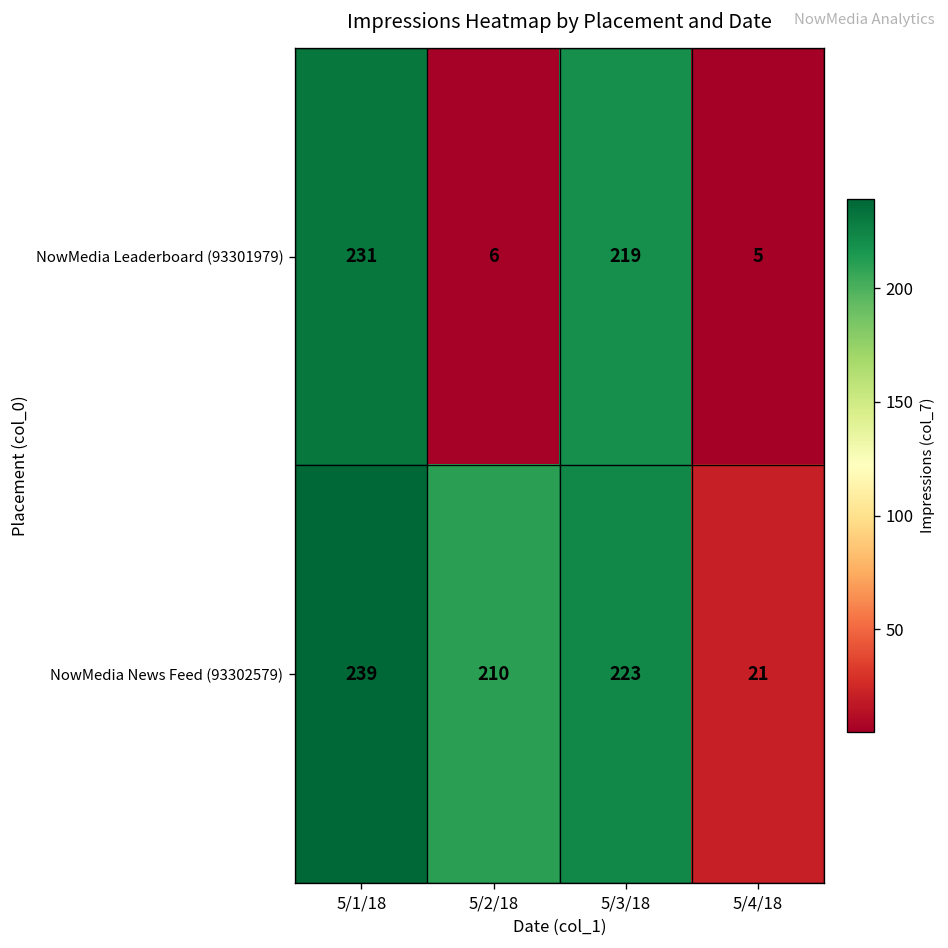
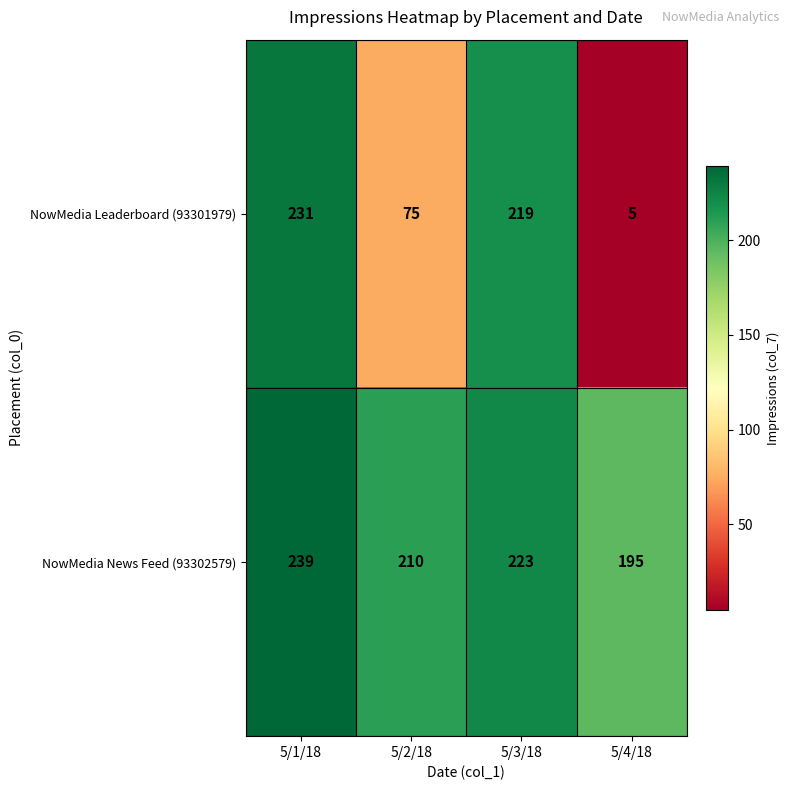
NowMedia Leaderboard (93301979), 5/2/18: 6 -> 75
NowMedia News Feed (93302579), 5/4/18: 21 -> 195
